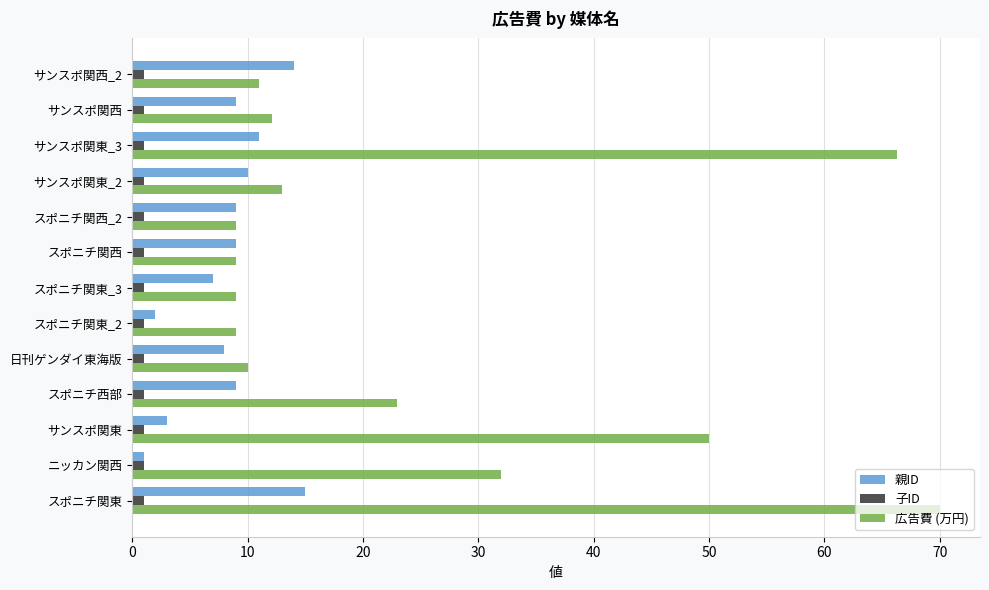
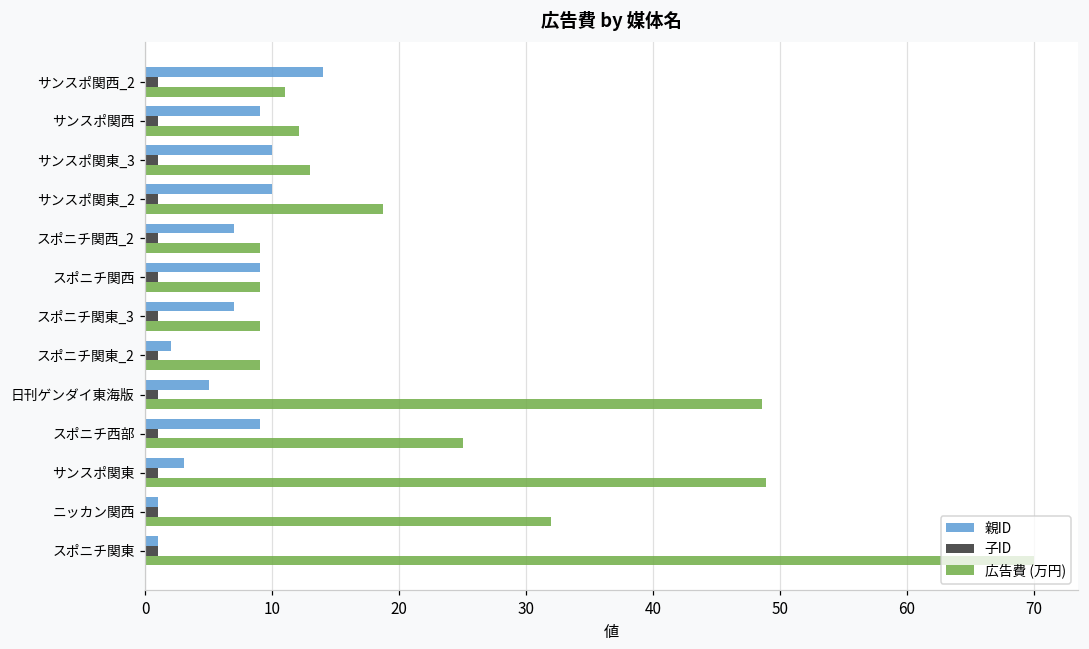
親ID, サンスポ関東_3: 11 -> 10
広告費 (万円), サンスポ関東_3: 66.3 -> 13.0
広告費 (万円), サンスポ関東_2: 13.0 -> 18.7
親ID, スポニチ関西_2: 9 -> 7
親ID, 日刊ゲンダイ東海版: 8 -> 5
広告費 (万円), 日刊ゲンダイ東海版: 10.0 -> 48.6
広告費 (万円), スポニチ西部: 23.0 -> 25.0
広告費 (万円), サンスポ関東: 50.0 -> 48.9
親ID, スポニチ関東: 15 -> 1
